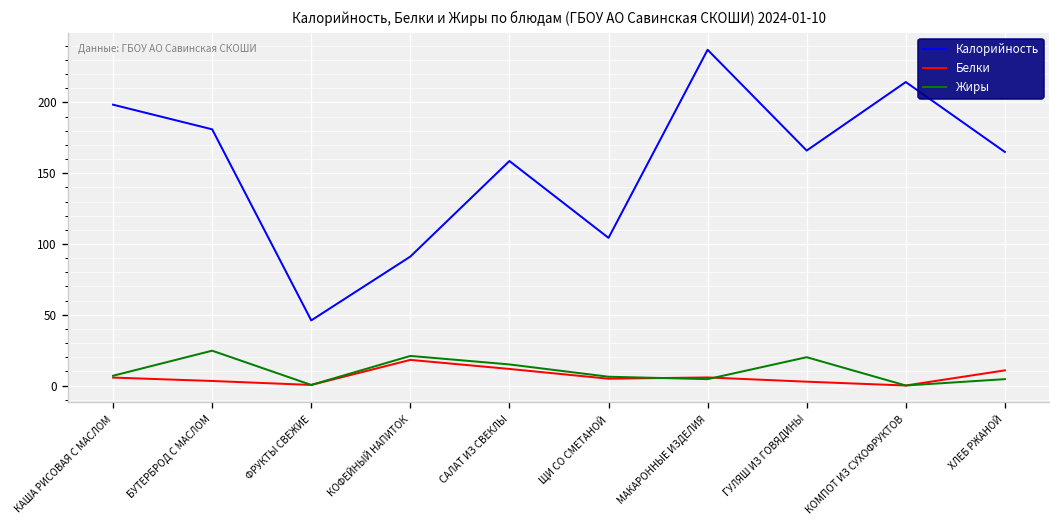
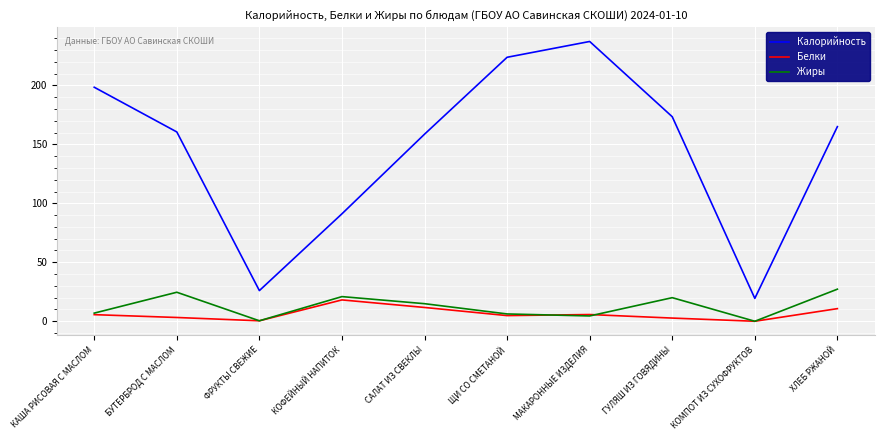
Калорийность, БУТЕРБРОД С МАСЛОМ: 181 -> 161
Калорийность, ФРУКТЫ СВЕЖИЕ: 46 -> 26
Калорийность, ЩИ СО СМЕТАНОЙ: 104 -> 224
Калорийность, ГУЛЯШ ИЗ ГОВЯДИНЫ: 166 -> 173
Калорийность, КОМПОТ ИЗ СУХОФРУКТОВ: 214 -> 19
Жиры, ХЛЕБ РЖАНОЙ: 5 -> 27
